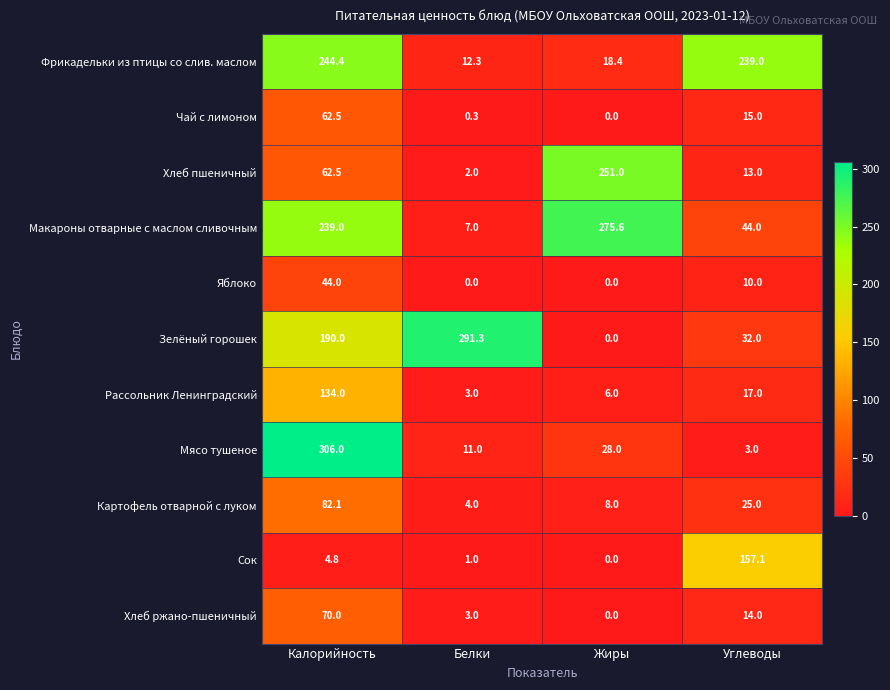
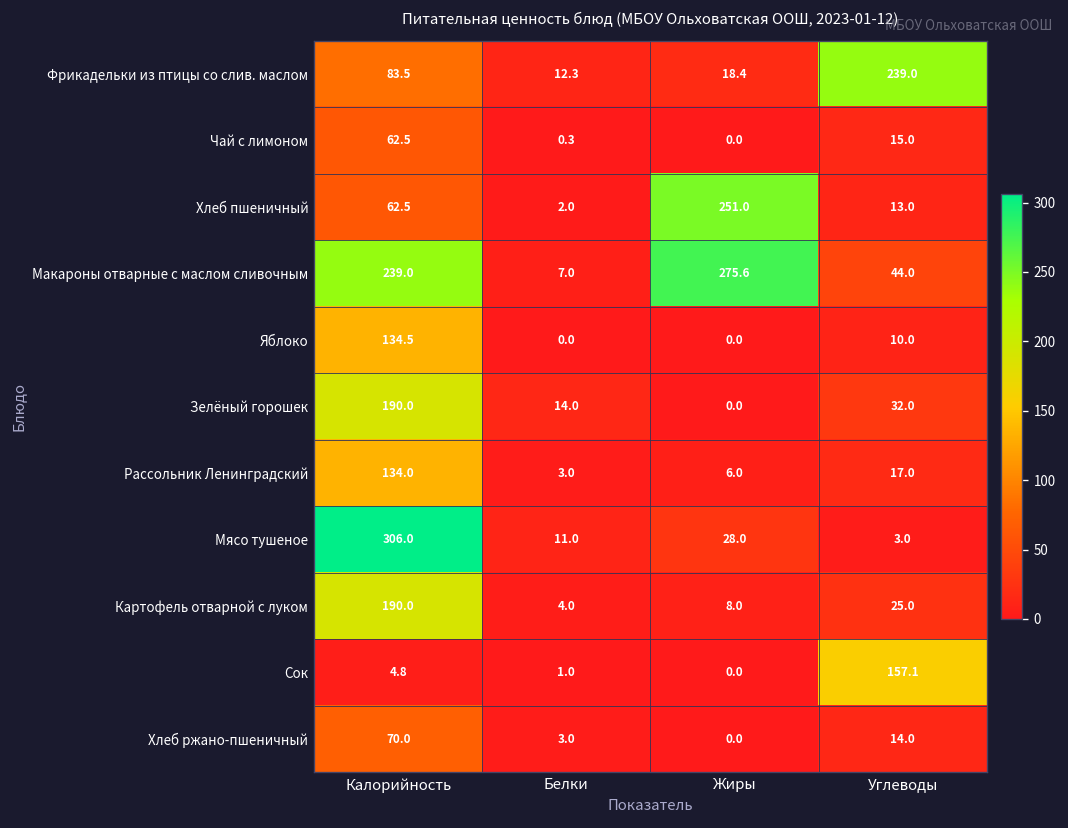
Фрикадельки из птицы со слив. маслом, Калорийность: 244.4 -> 83.5
Яблоко, Калорийность: 44.0 -> 134.5
Зелёный горошек, Белки: 291.3 -> 14.0
Картофель отварной с луком, Калорийность: 82.1 -> 190.0
